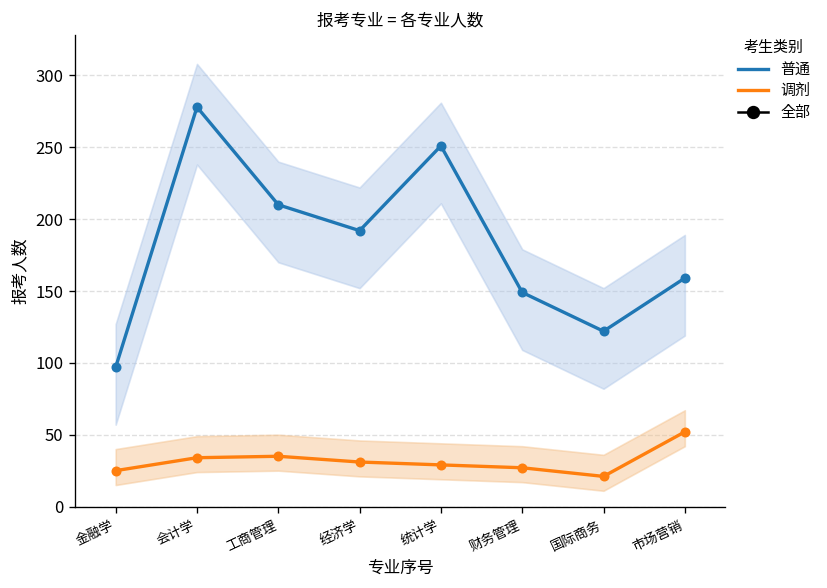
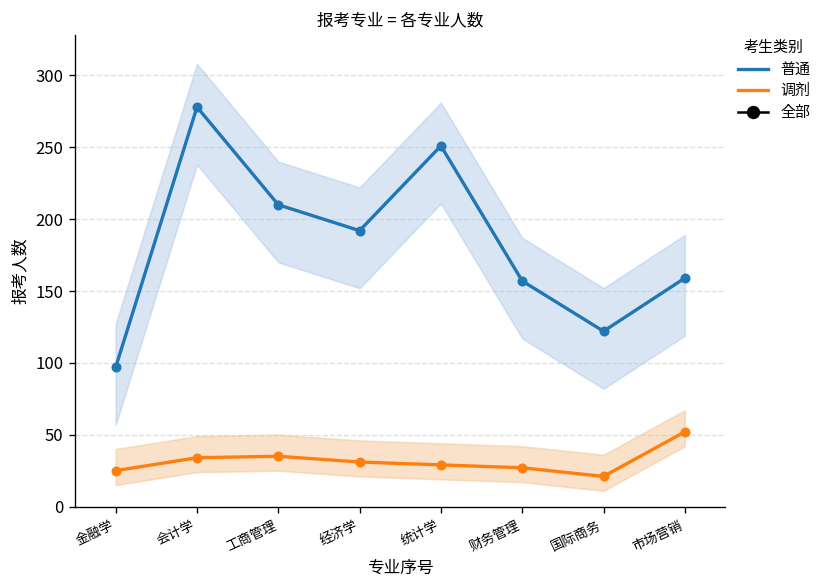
普通, 财务管理: 149 -> 157
